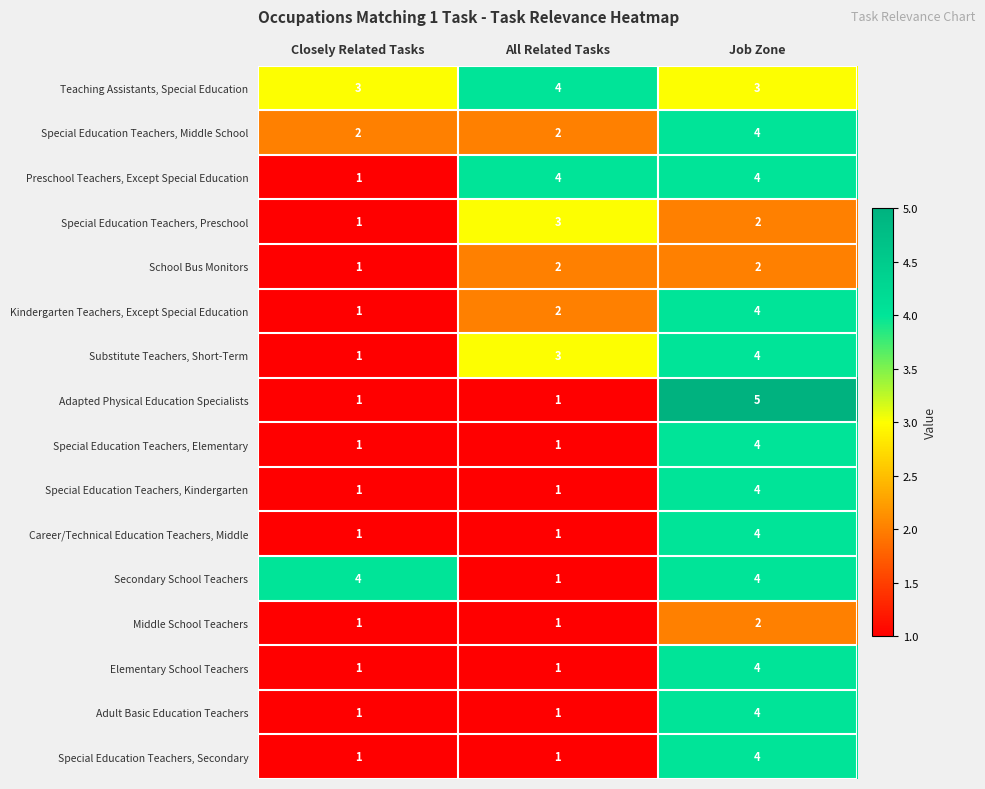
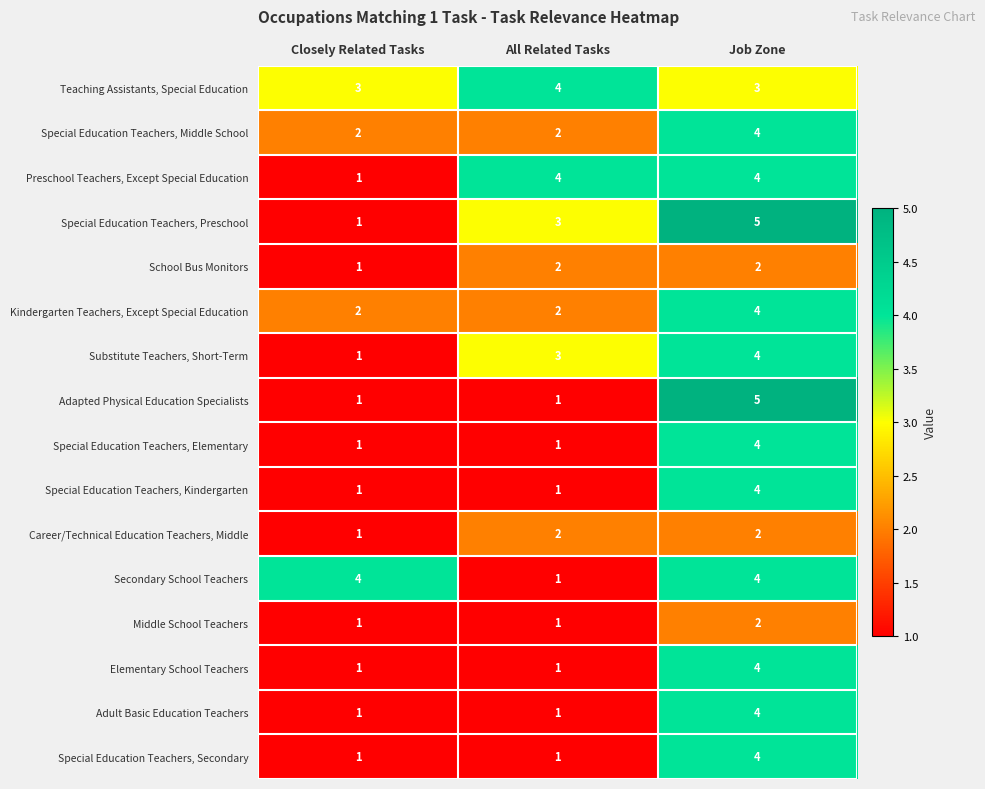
Special Education Teachers, Preschool, Job Zone: 2 -> 5
Kindergarten Teachers, Except Special Education, Closely Related Tasks: 1 -> 2
Career/Technical Education Teachers, Middle, All Related Tasks: 1 -> 2
Career/Technical Education Teachers, Middle, Job Zone: 4 -> 2
